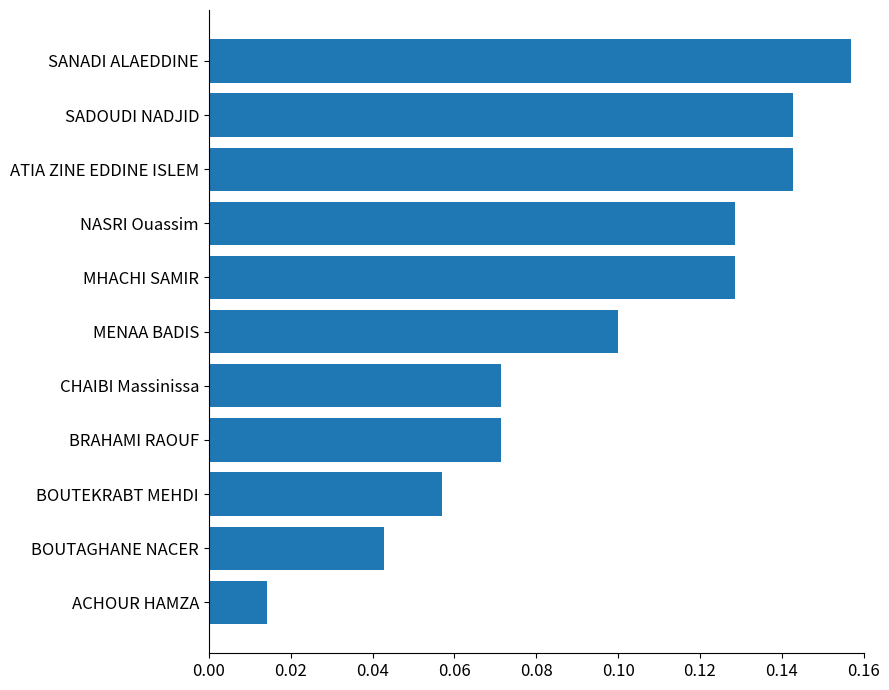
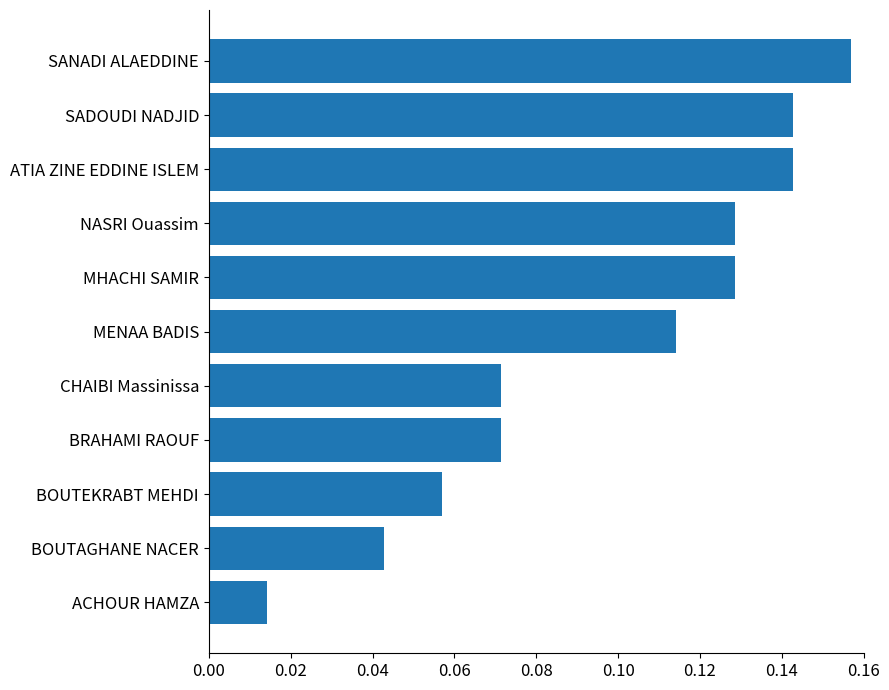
MENAA BADIS: 0.100 -> 0.114
